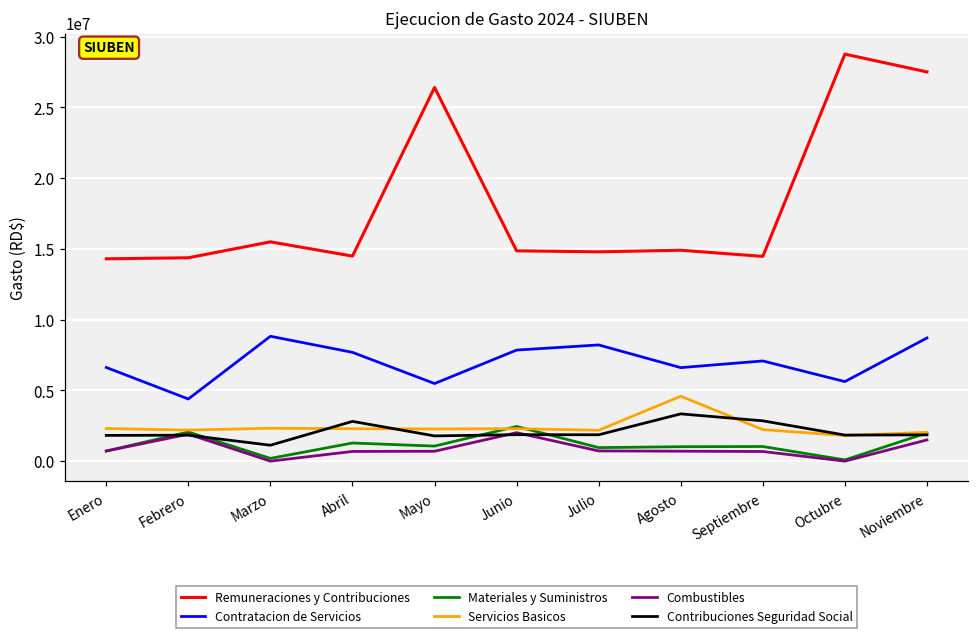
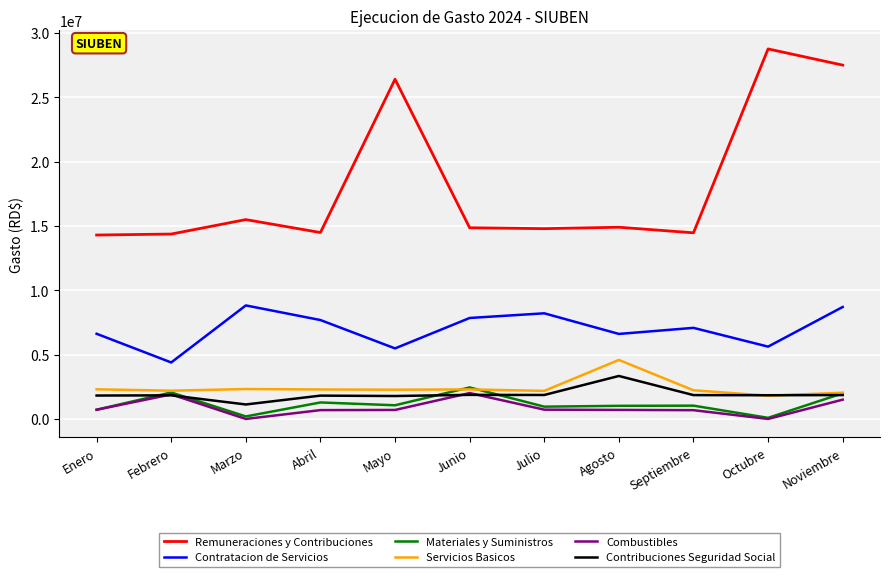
Contribuciones Seguridad Social, Abril: 2800000 -> 1800000
Contribuciones Seguridad Social, Septiembre: 2800000 -> 1900000
